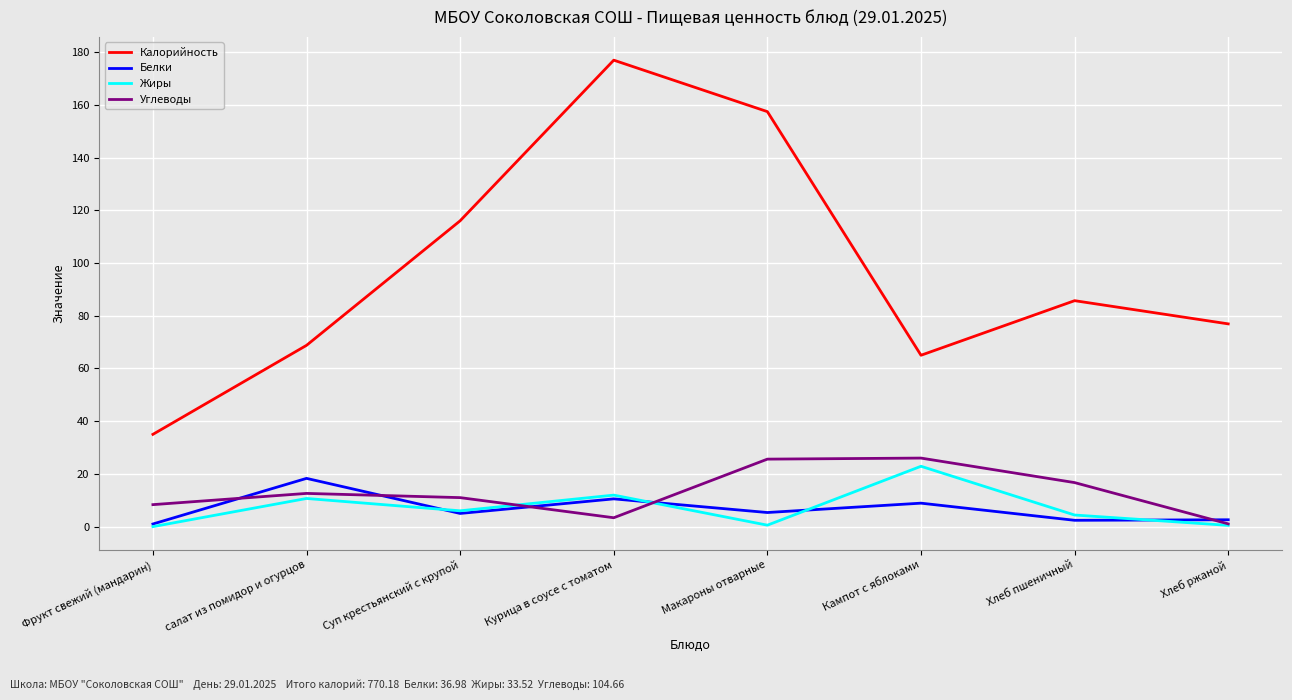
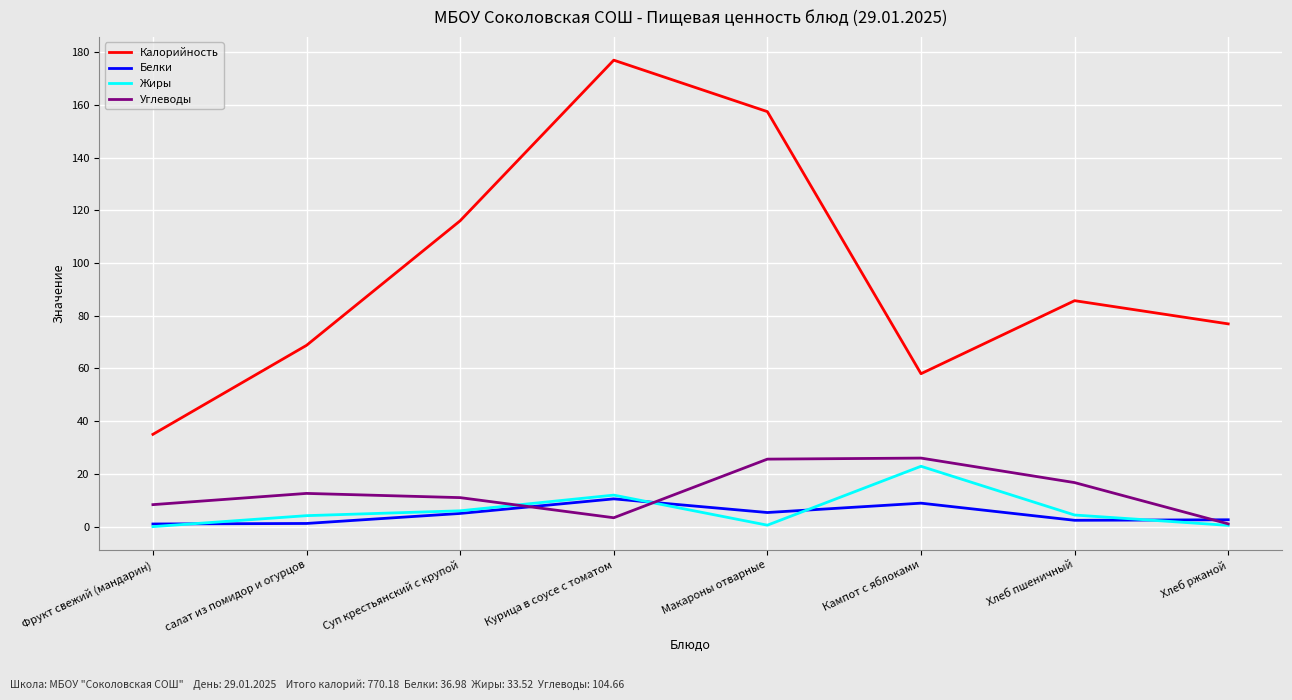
Белки, салат из помидор и огурцов: 18 -> 1
Жиры, салат из помидор и огурцов: 11 -> 4
Калорийность, Кампот с яблоками: 65 -> 58
